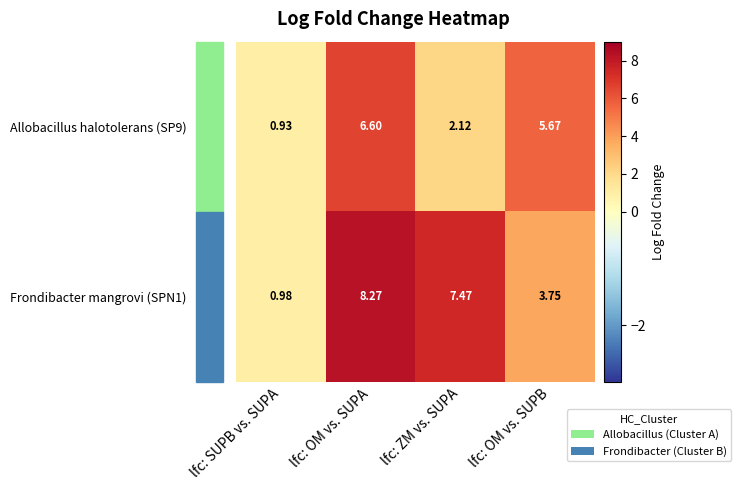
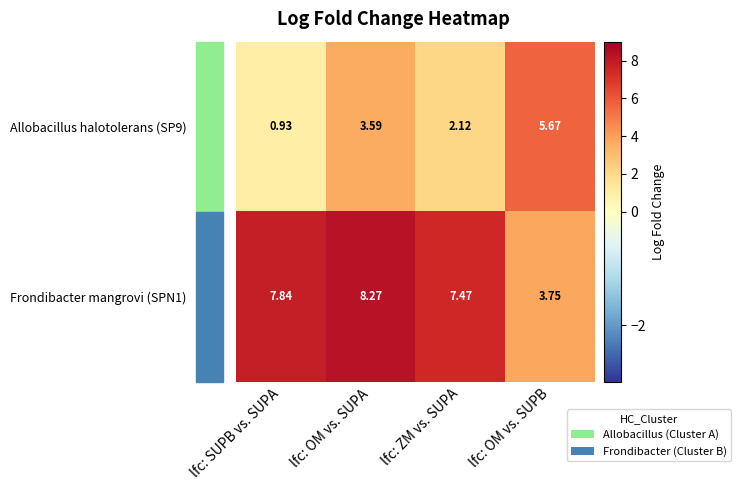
Allobacillus halotolerans (SP9), lfc: OM vs. SUPA: 6.60 -> 3.59
Frondibacter mangrovi (SPN1), lfc: SUPB vs. SUPA: 0.98 -> 7.84
